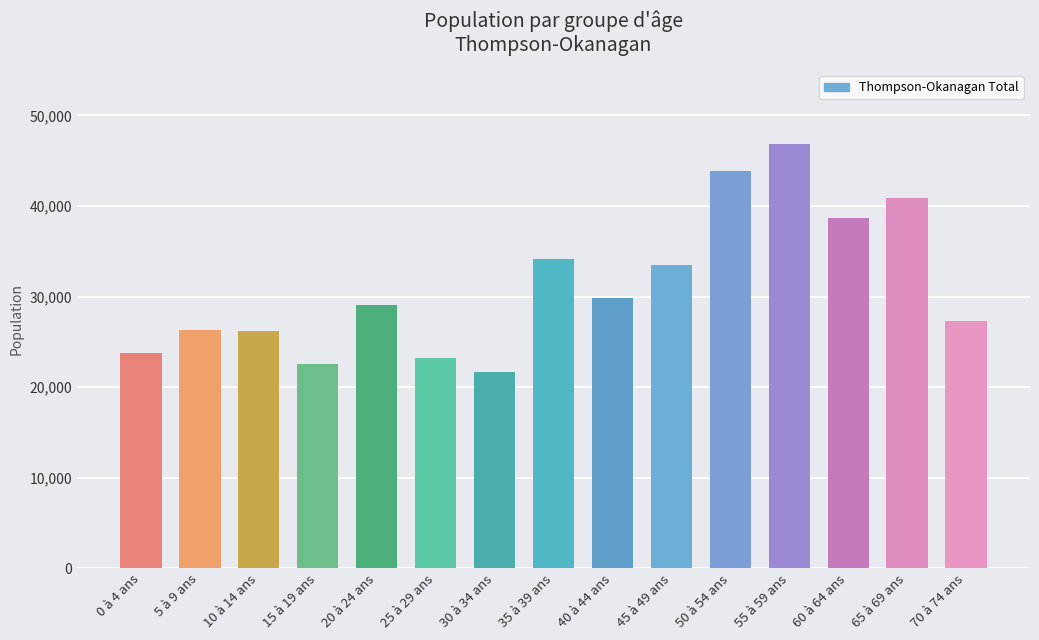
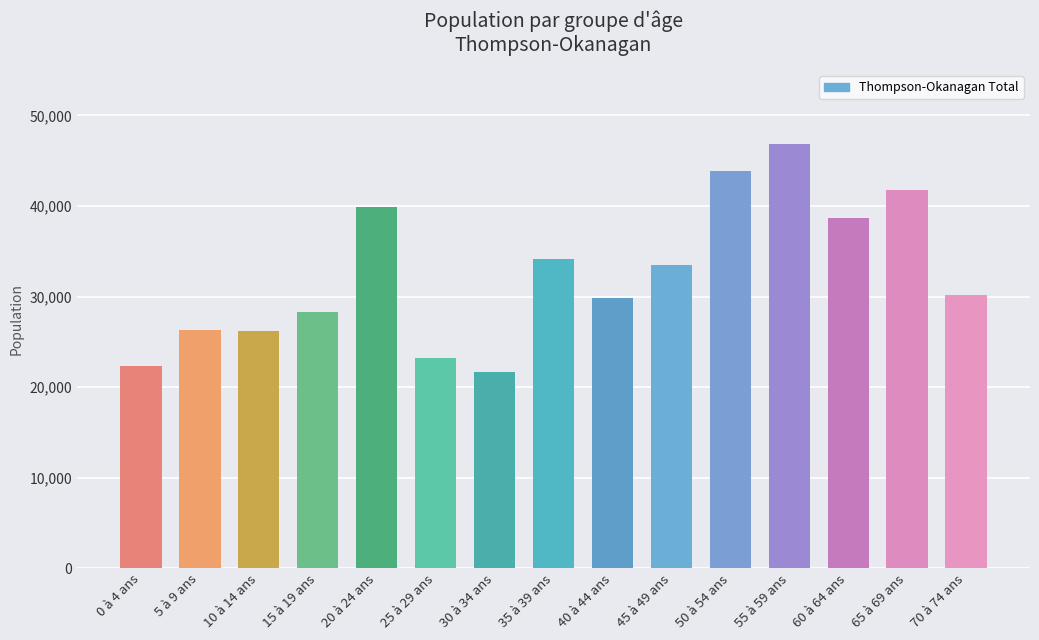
0 à 4 ans: 24,000 -> 22,000
15 à 19 ans: 23,000 -> 28,000
20 à 24 ans: 29,000 -> 40,000
65 à 69 ans: 41,000 -> 42,000
70 à 74 ans: 27,000 -> 30,000
